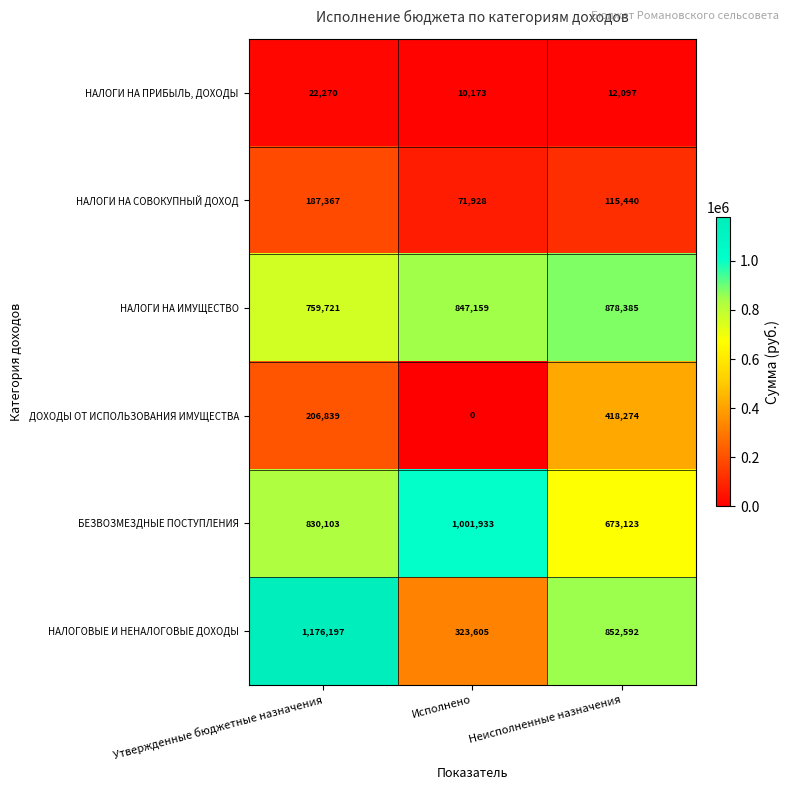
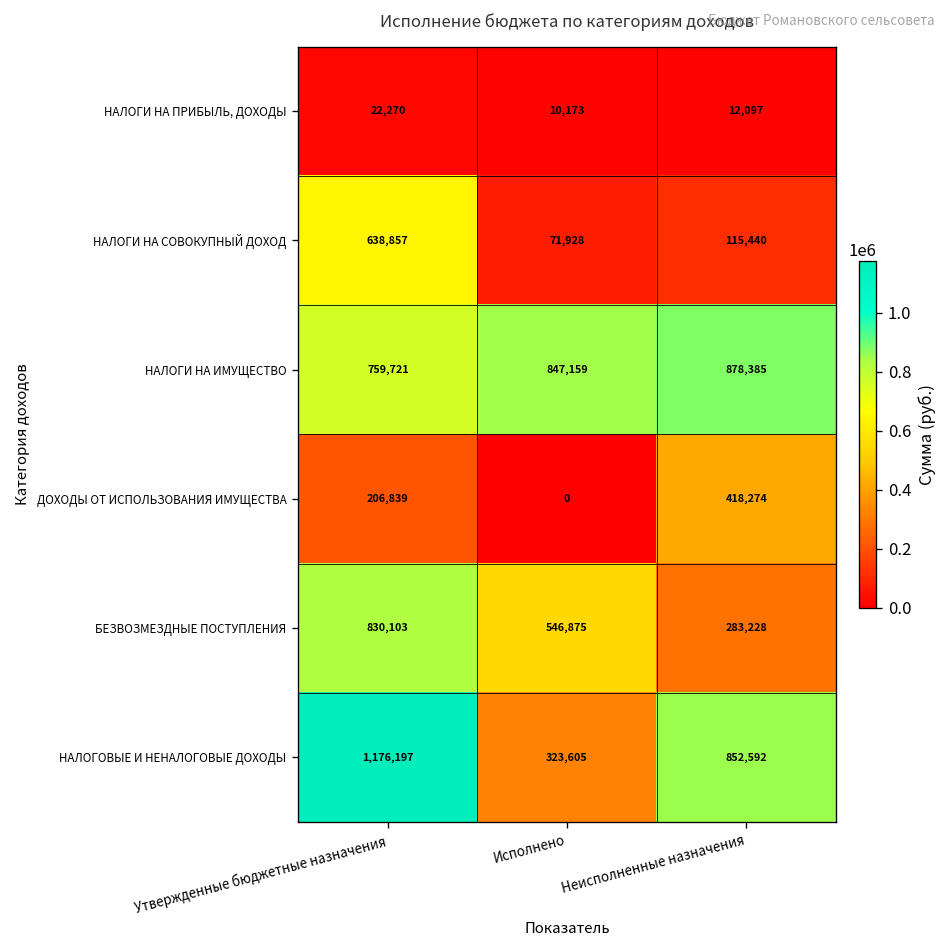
НАЛОГИ НА СОВОКУПНЫЙ ДОХОД, Утвержденные бюджетные назначения: 187,367 -> 638,857
БЕЗВОЗМЕЗДНЫЕ ПОСТУПЛЕНИЯ, Исполнено: 1,001,933 -> 546,875
БЕЗВОЗМЕЗДНЫЕ ПОСТУПЛЕНИЯ, Неисполненные назначения: 673,123 -> 283,228
